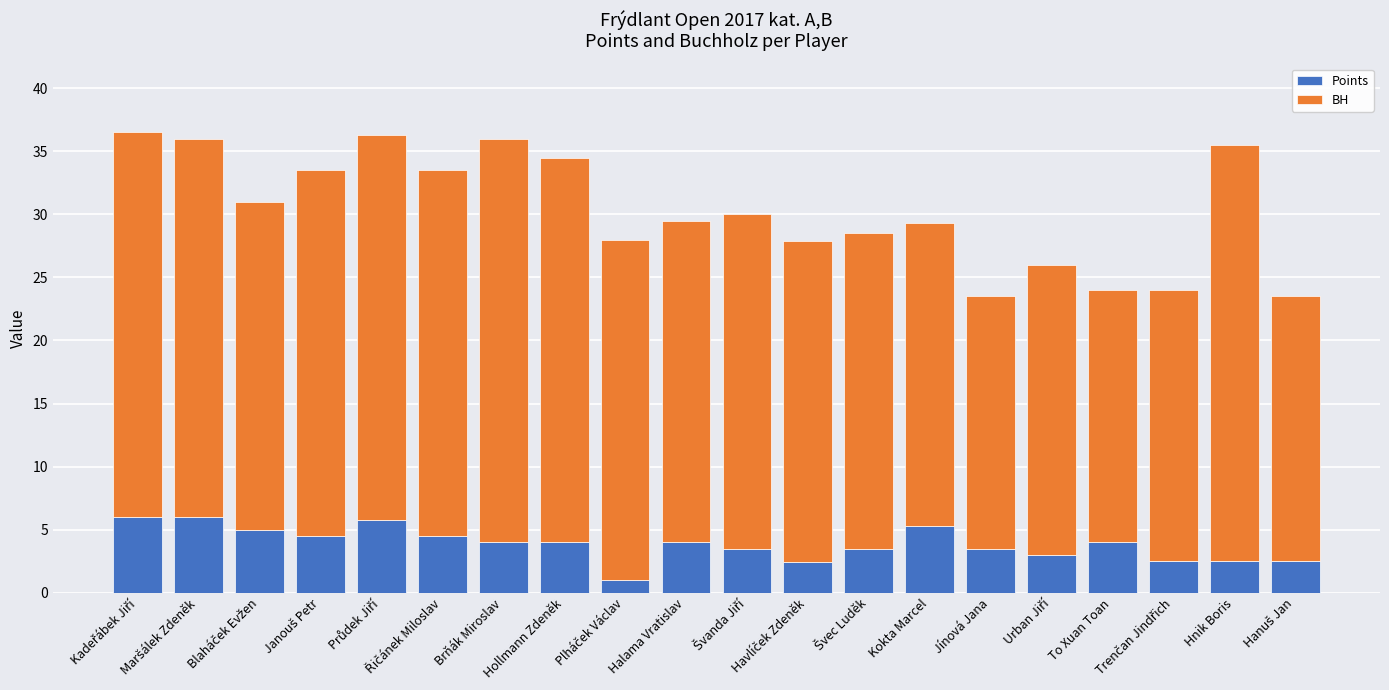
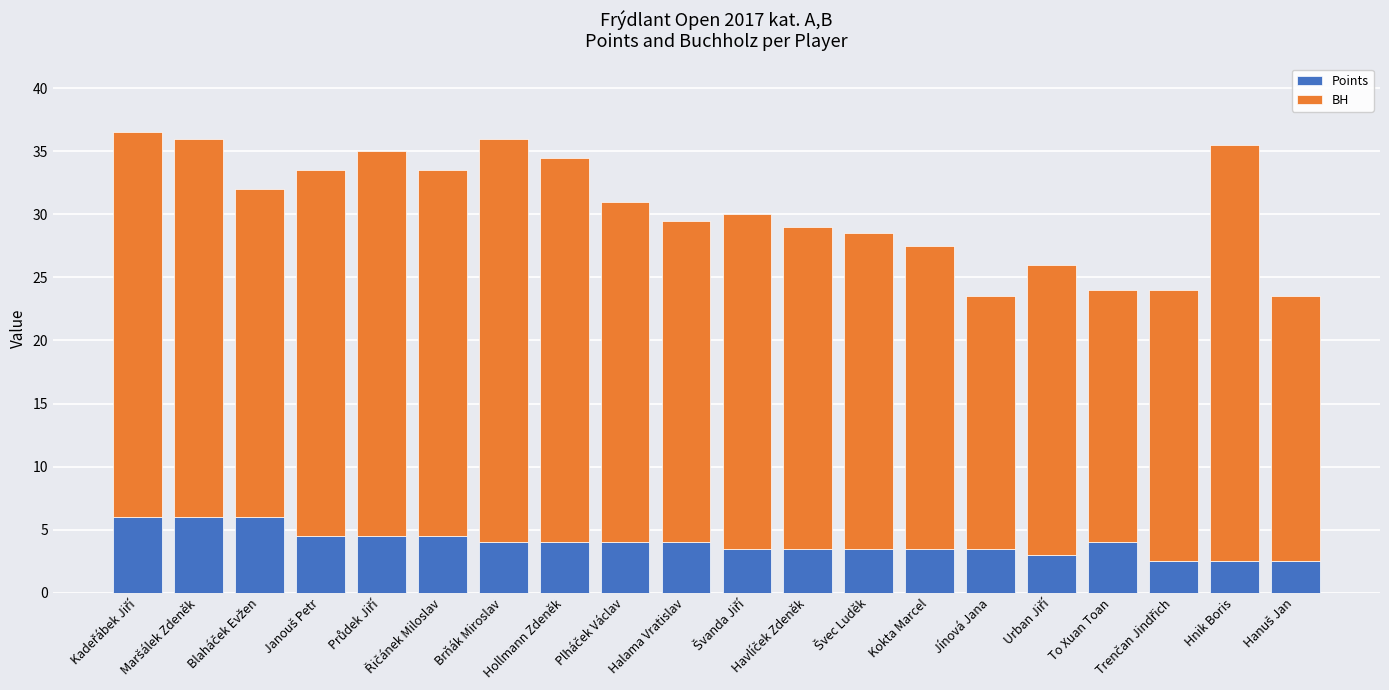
Points, Blaháček Evžen: 5 -> 6
Points, Průdek Jiří: 5.8 -> 4.5
Points, Plháček Václav: 1 -> 4
Points, Havlíček Zdeněk: 2.4 -> 3.5
Points, Kokta Marcel: 5.3 -> 3.5
